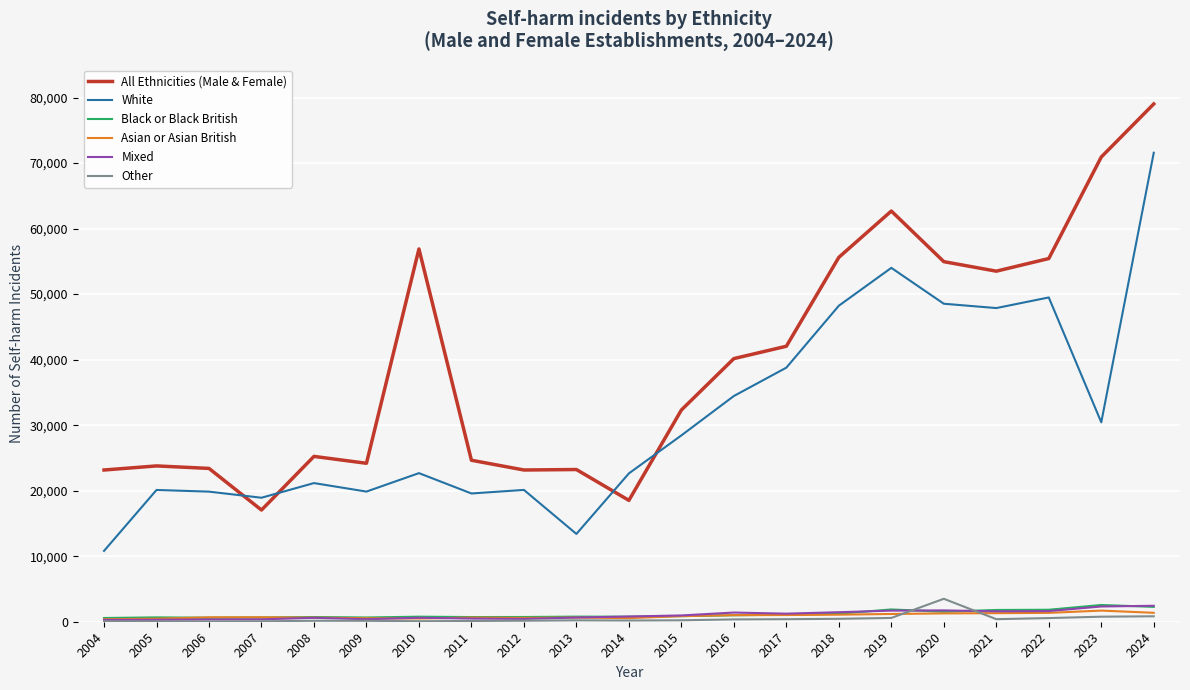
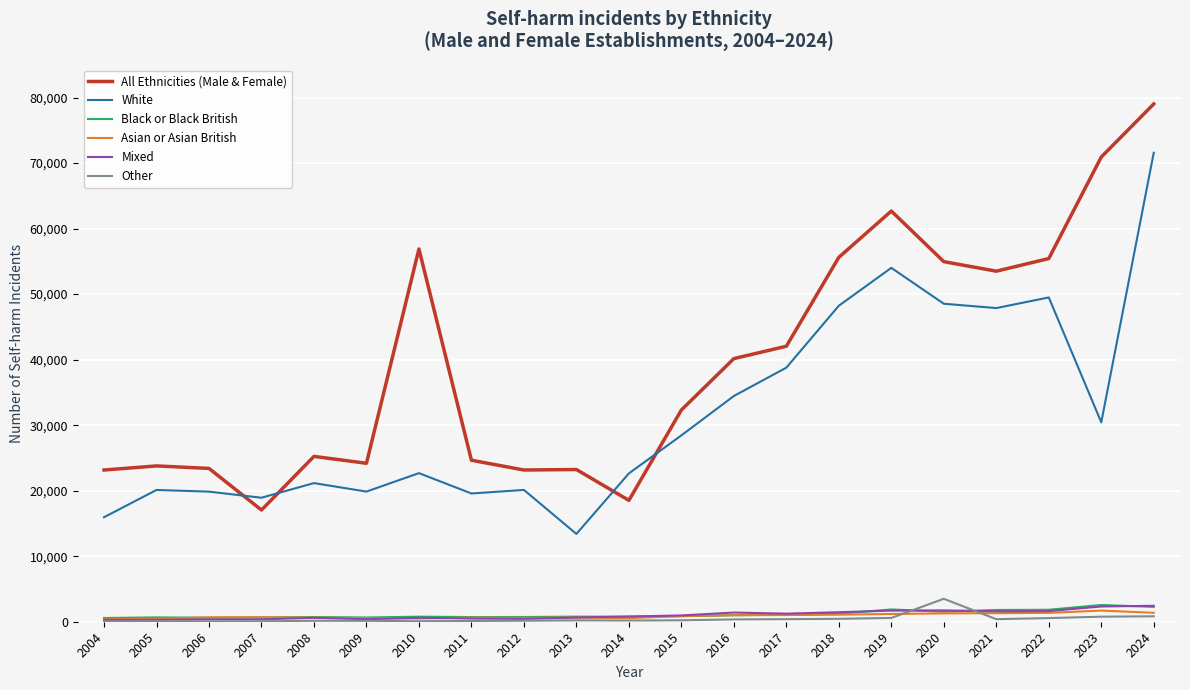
White, 2004: 11,000 -> 16,000
